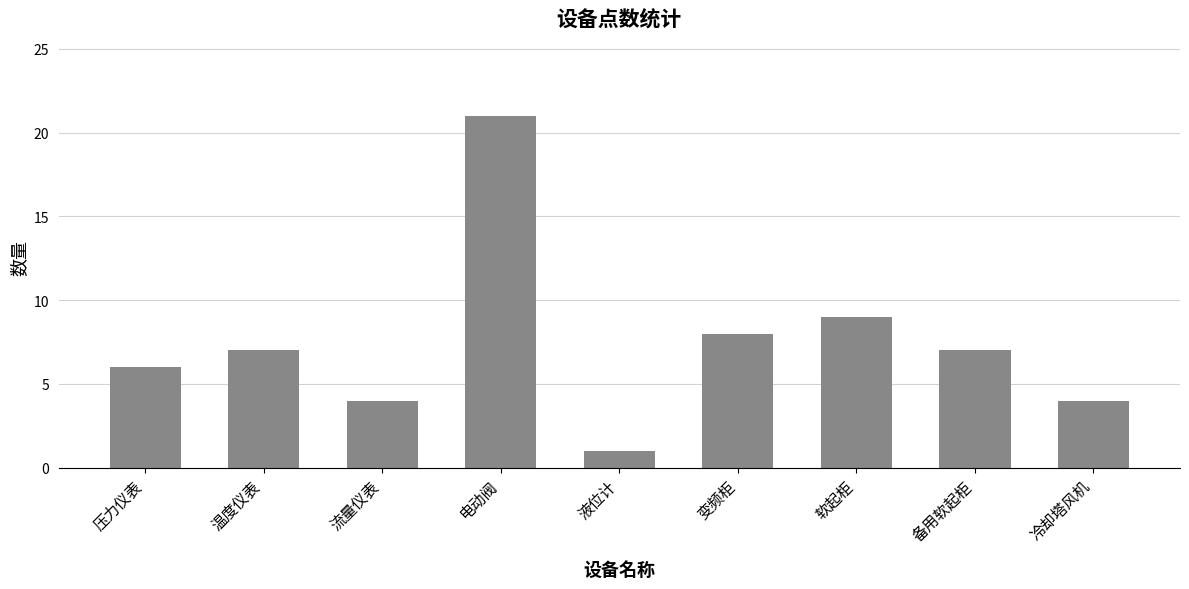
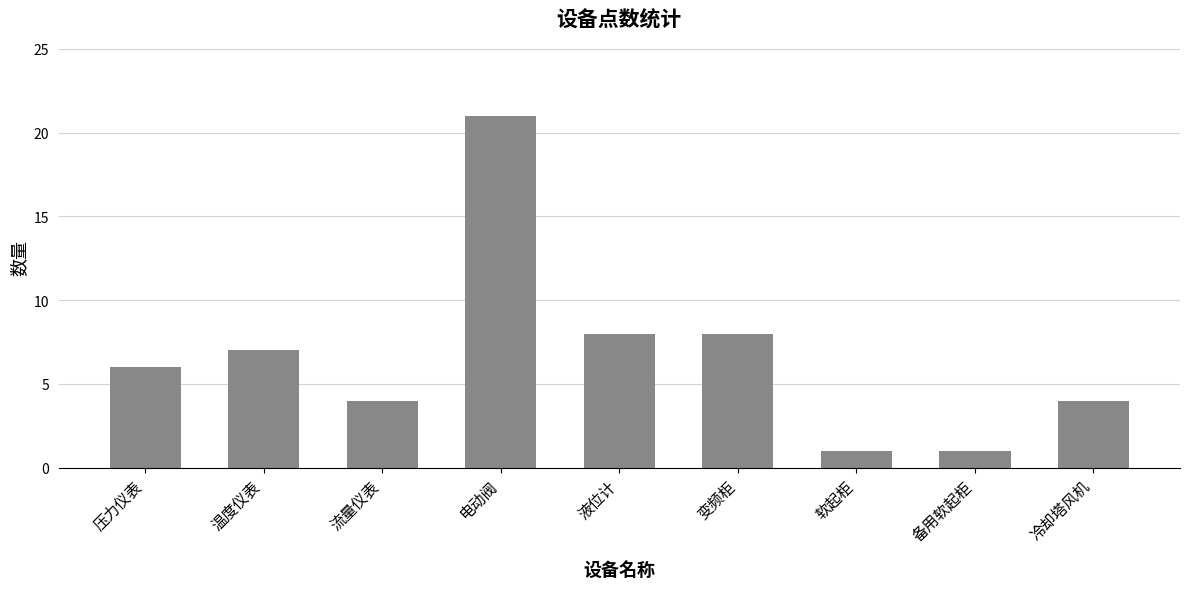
液位计: 1 -> 8
软起柜: 9 -> 1
备用软起柜: 7 -> 1
